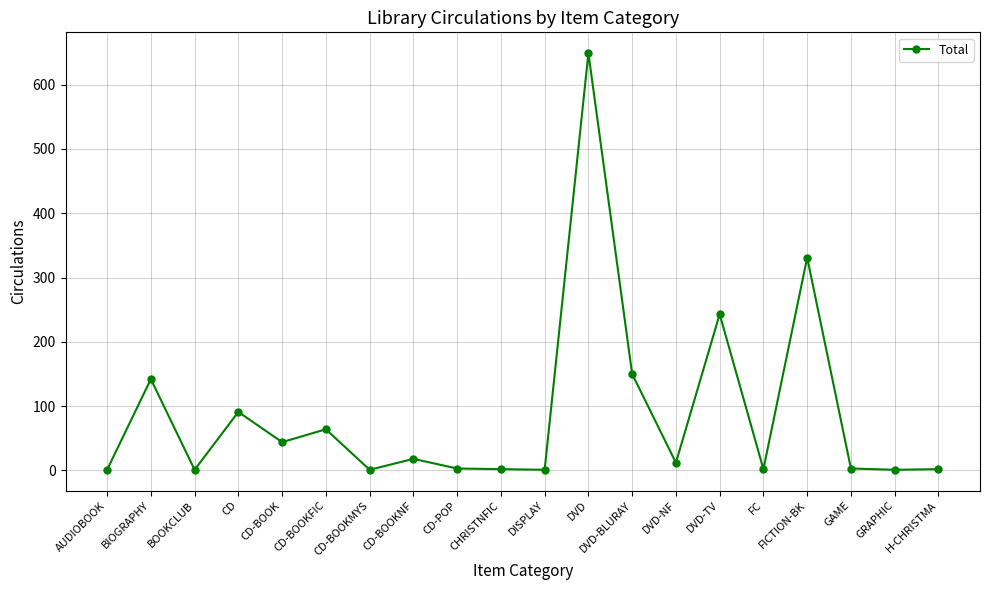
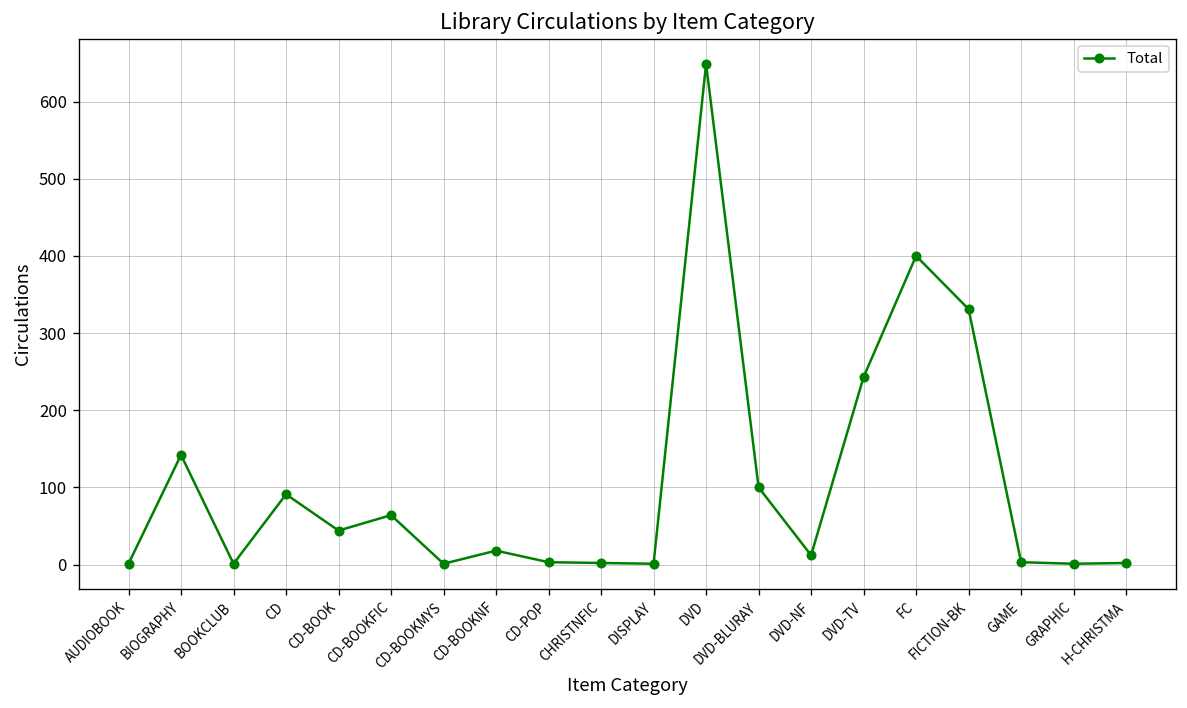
DVD-BLURAY: 150 -> 100
FC: 0 -> 400
